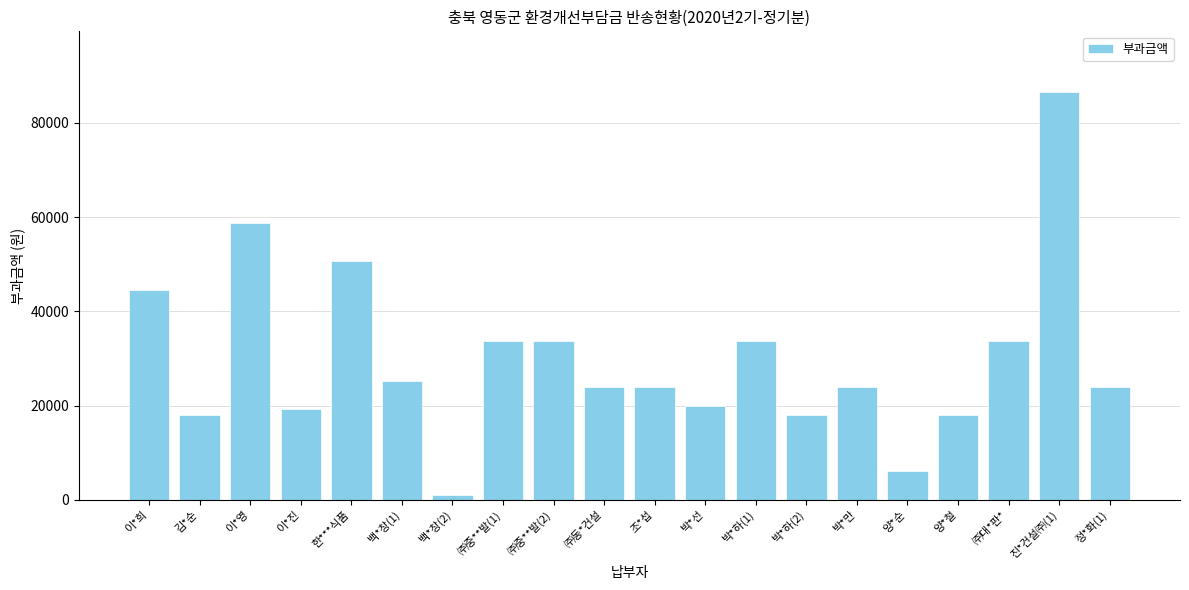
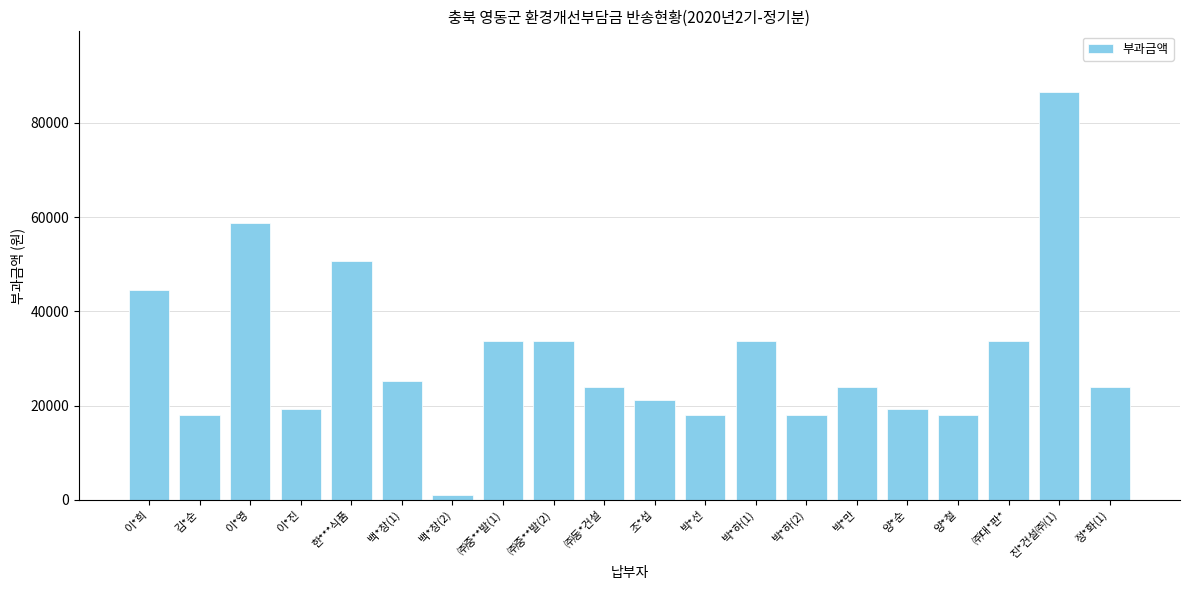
조*섭: 24000 -> 21000
박*선: 20000 -> 18000
양*순: 6000 -> 19000
